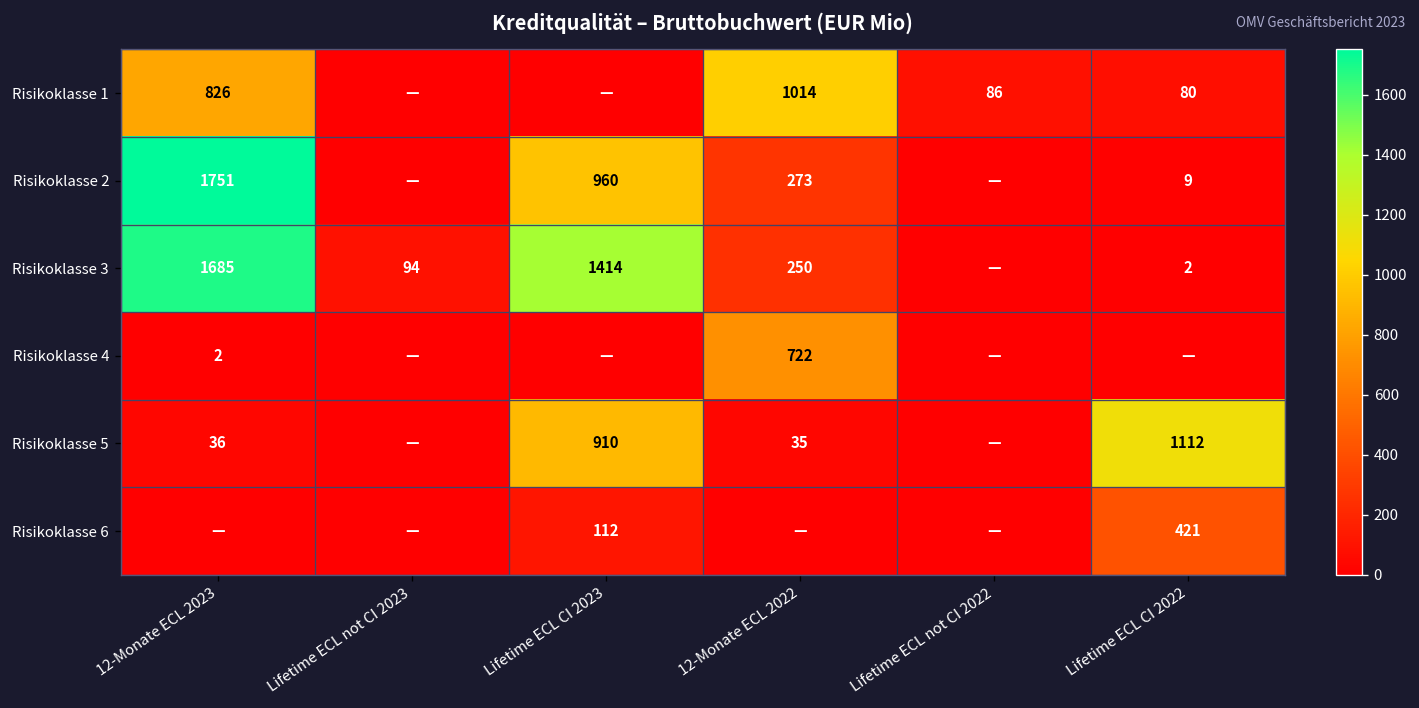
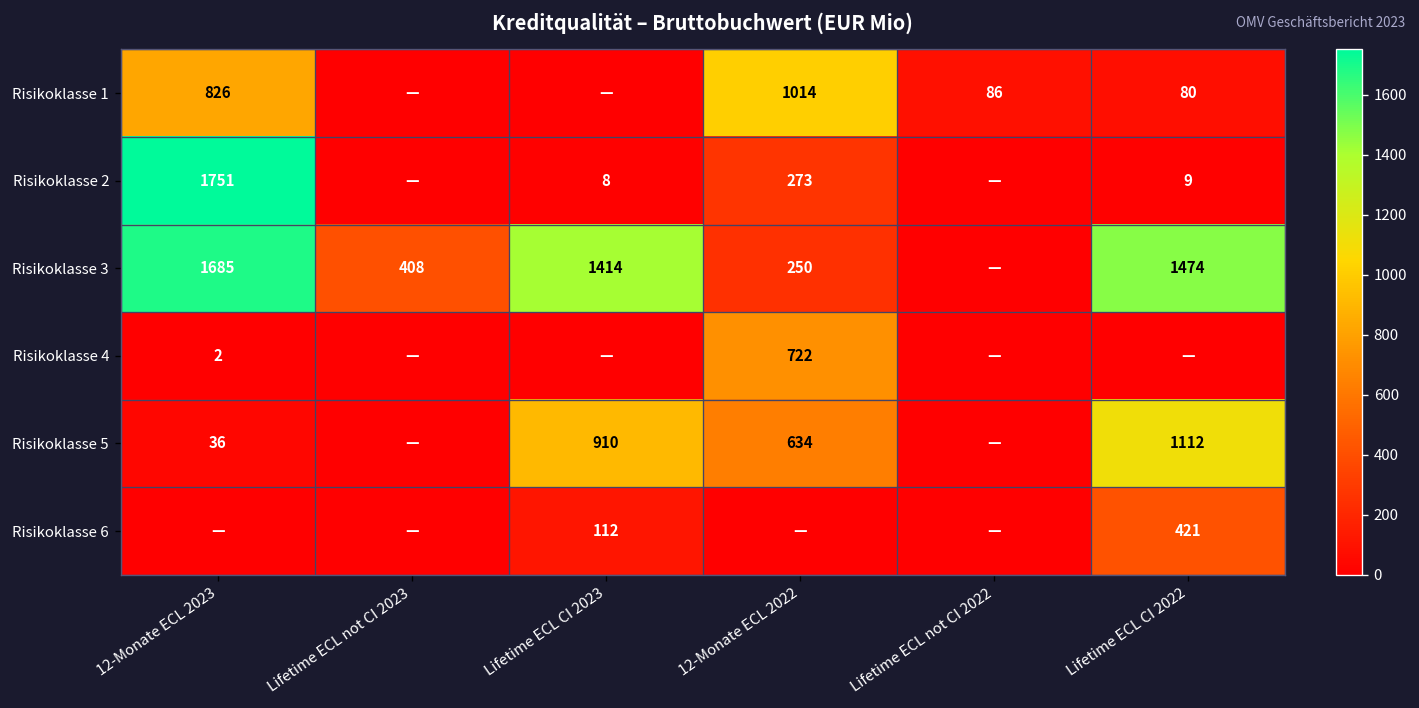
Risikoklasse 2, Lifetime ECL CI 2023: 960 -> 8
Risikoklasse 3, Lifetime ECL not CI 2023: 94 -> 408
Risikoklasse 3, Lifetime ECL CI 2022: 2 -> 1474
Risikoklasse 5, 12-Monate ECL 2022: 35 -> 634
